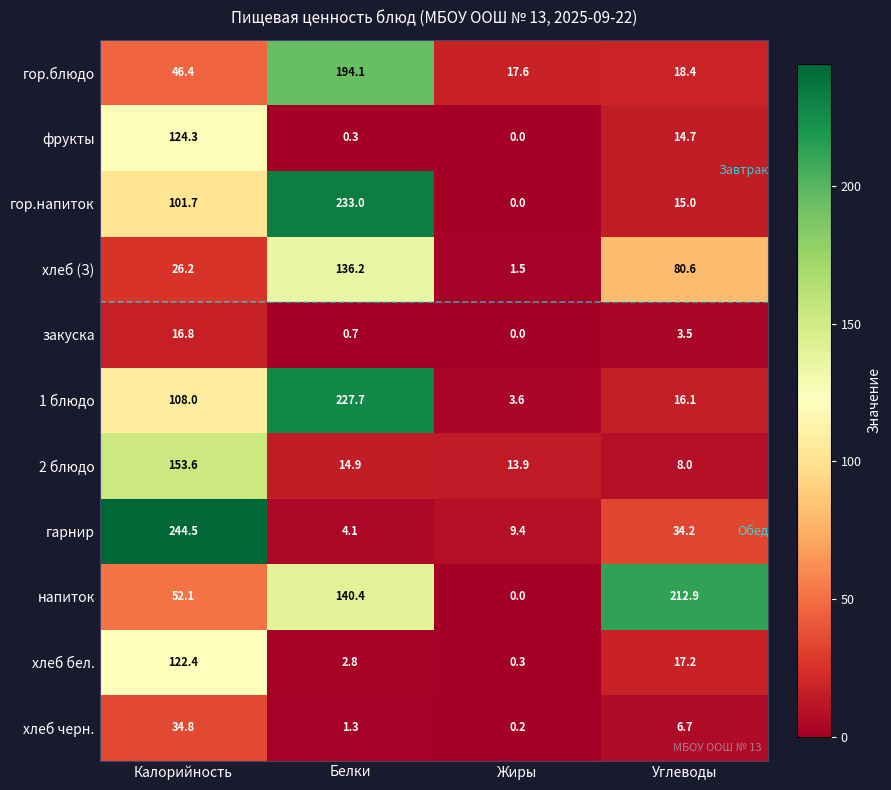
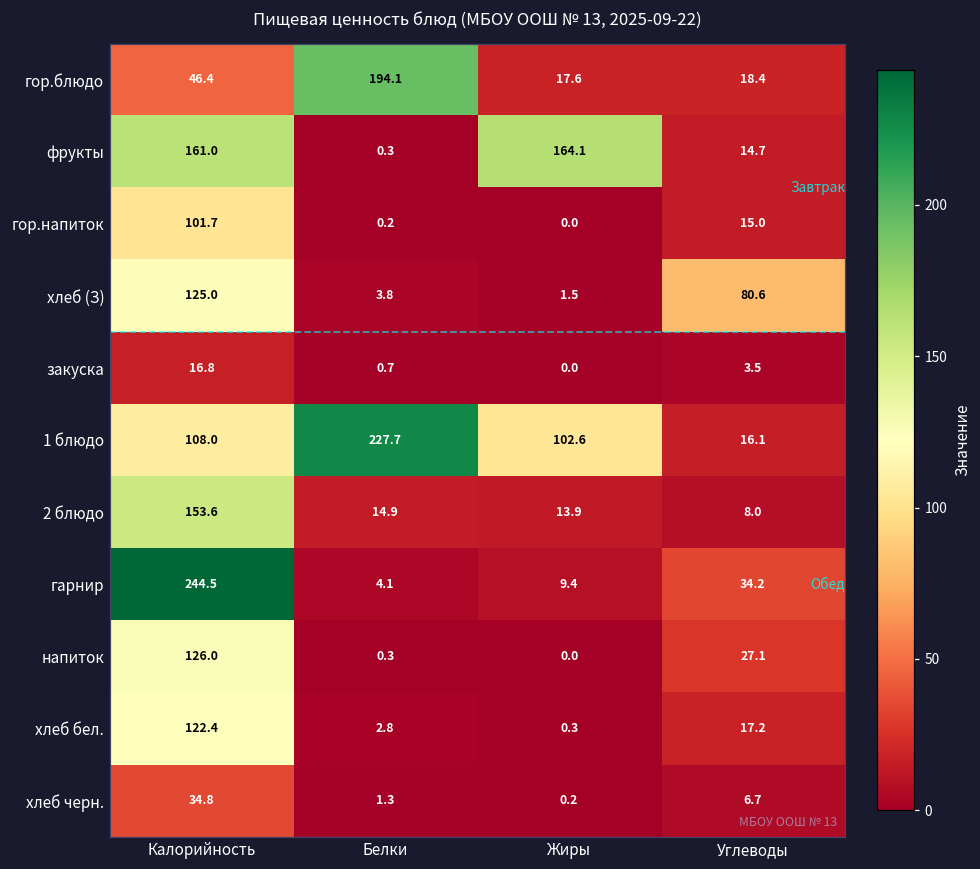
фрукты, Калорийность: 124.3 -> 161.0
фрукты, Жиры: 0.0 -> 164.1
гор.напиток, Белки: 233.0 -> 0.2
хлеб (З), Калорийность: 26.2 -> 125.0
хлеб (З), Белки: 136.2 -> 3.8
1 блюдо, Жиры: 3.6 -> 102.6
напиток, Калорийность: 52.1 -> 126.0
напиток, Белки: 140.4 -> 0.3
напиток, Углеводы: 212.9 -> 27.1
